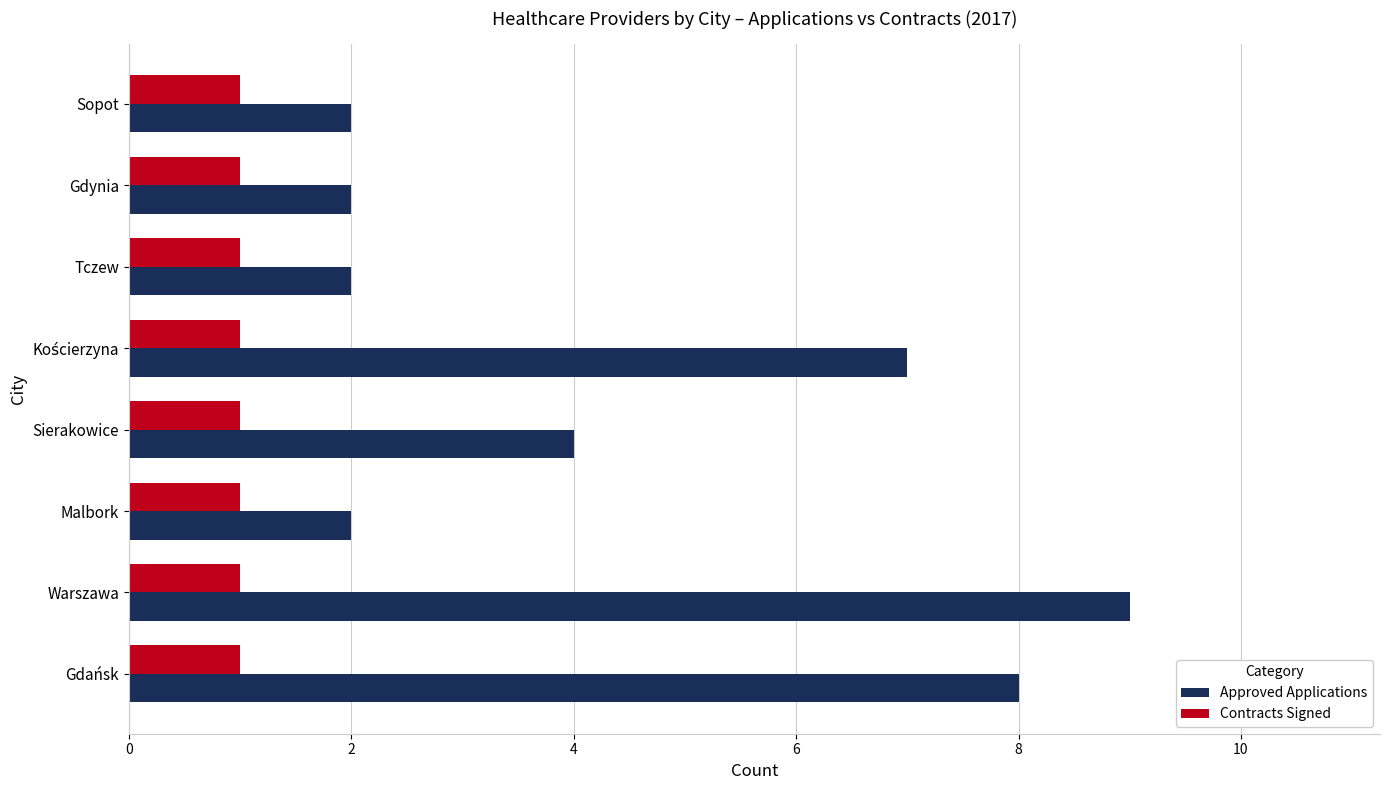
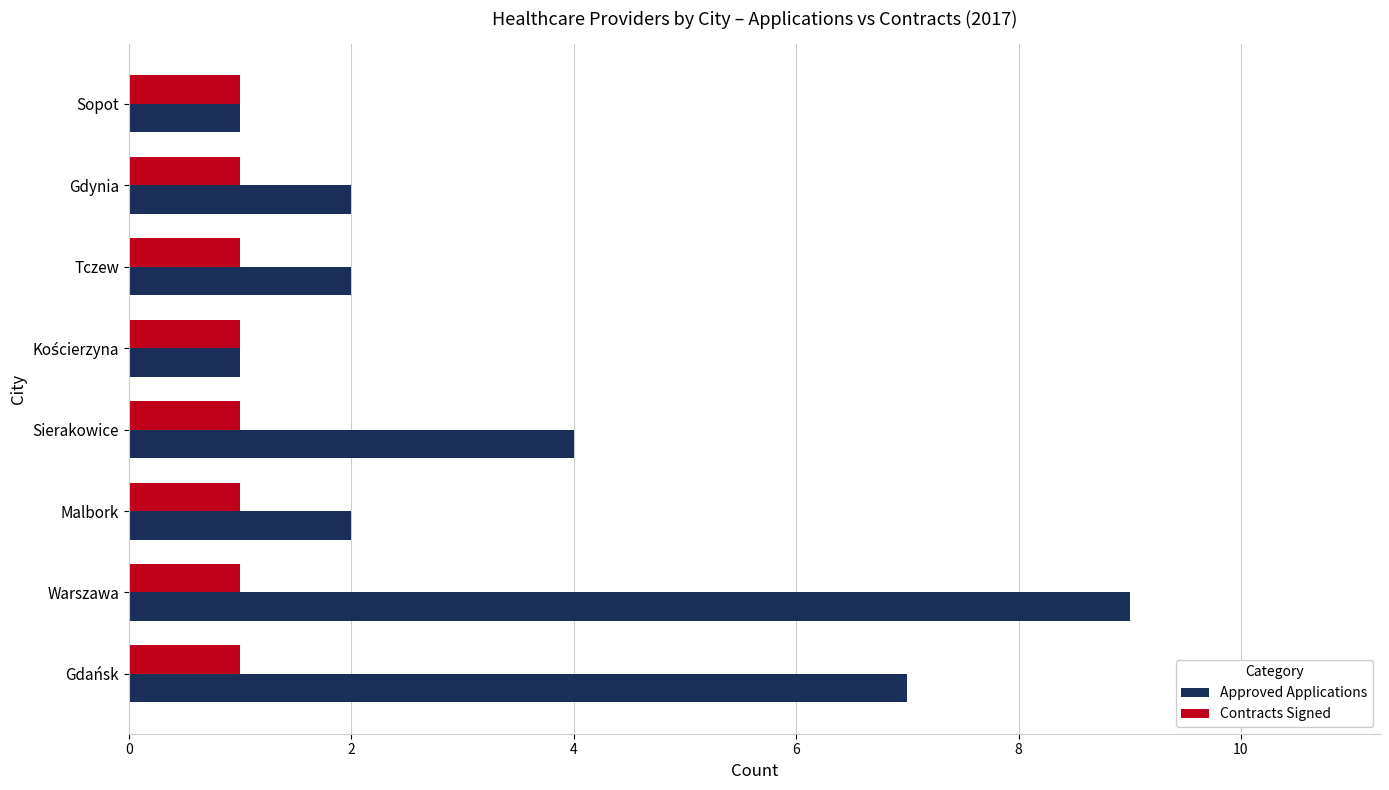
Approved Applications, Sopot: 2 -> 1
Approved Applications, Kościerzyna: 7 -> 1
Approved Applications, Gdańsk: 8 -> 7
